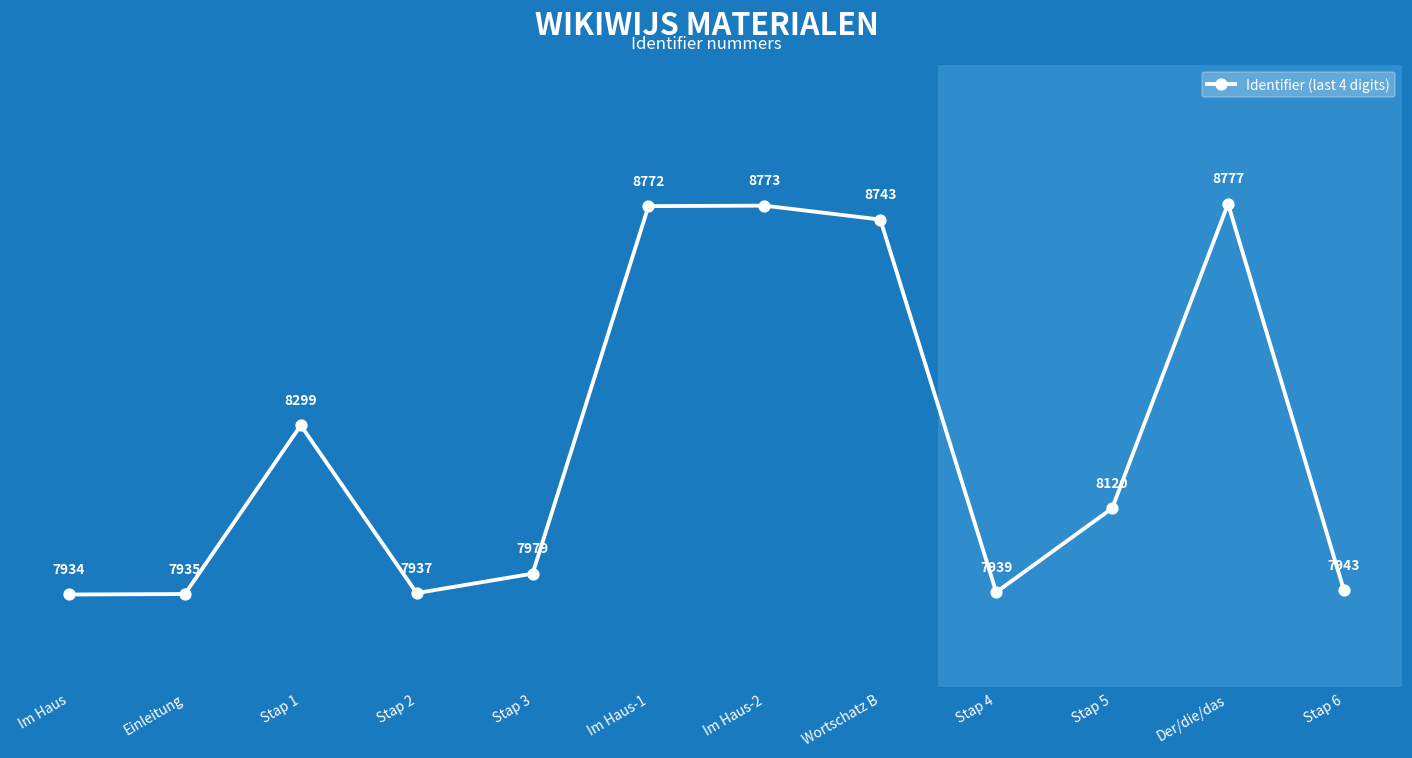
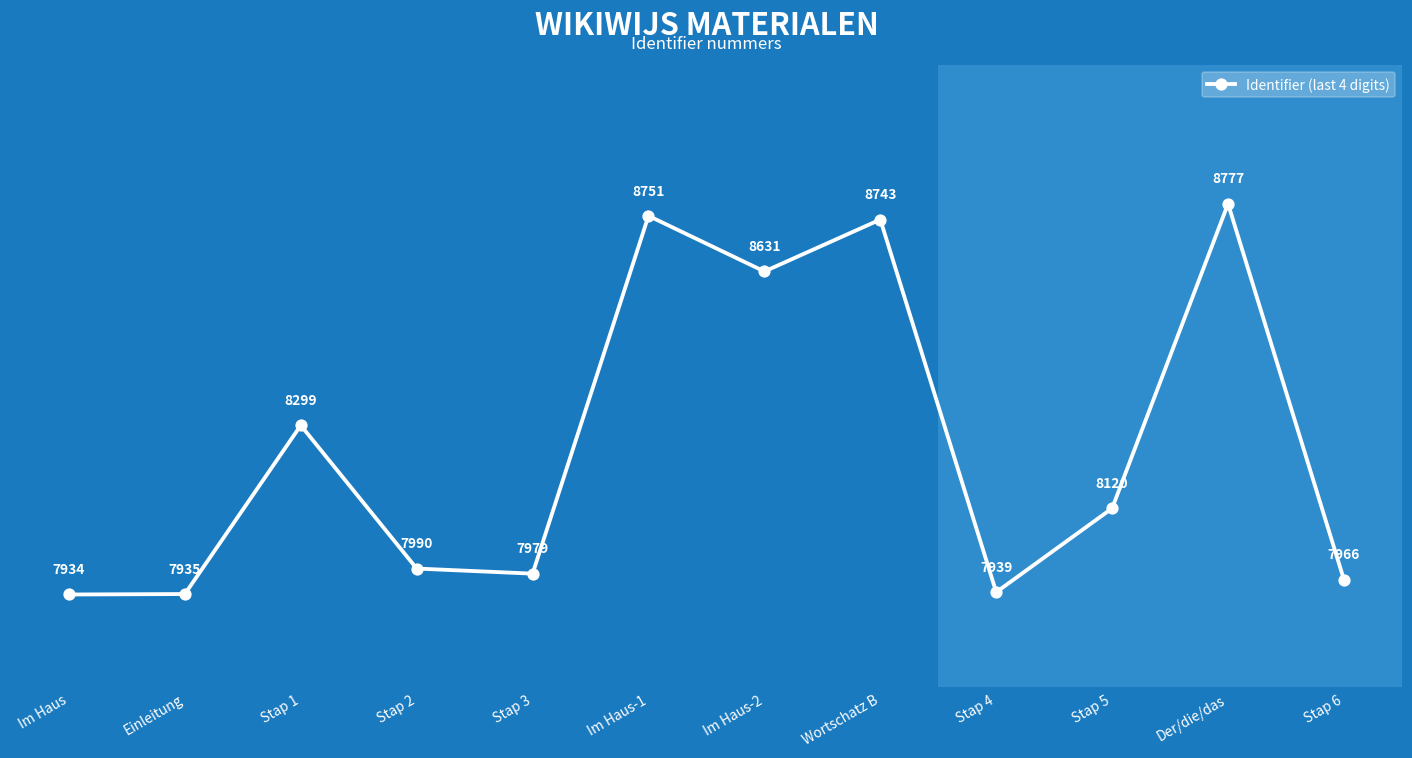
Stap 2: 7937 -> 7990
Im Haus-1: 8772 -> 8751
Im Haus-2: 8773 -> 8631
Stap 6: 7943 -> 7966
